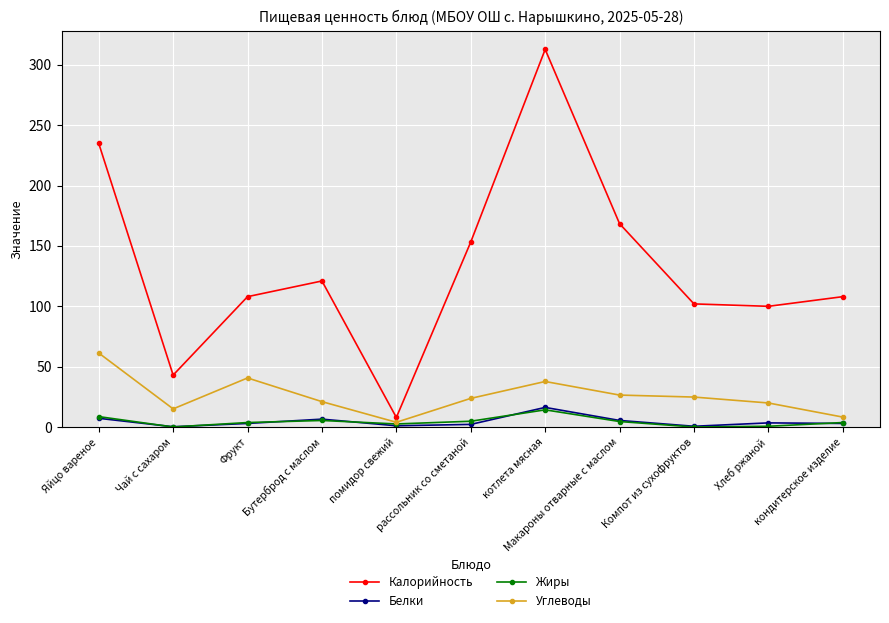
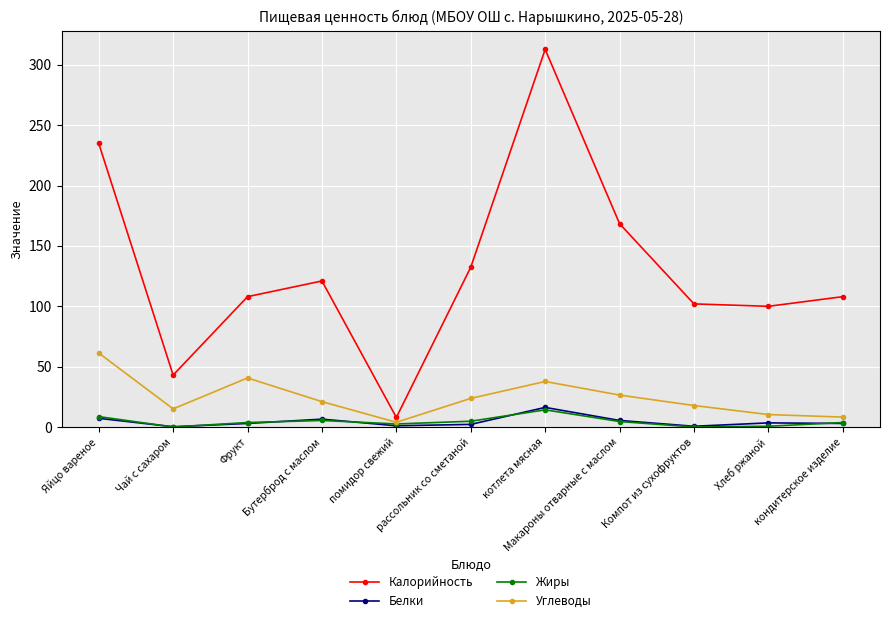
Калорийность, рассольник со сметаной: 153 -> 132
Углеводы, Компот из сухофруктов: 25 -> 18
Углеводы, Хлеб ржаной: 20 -> 10
